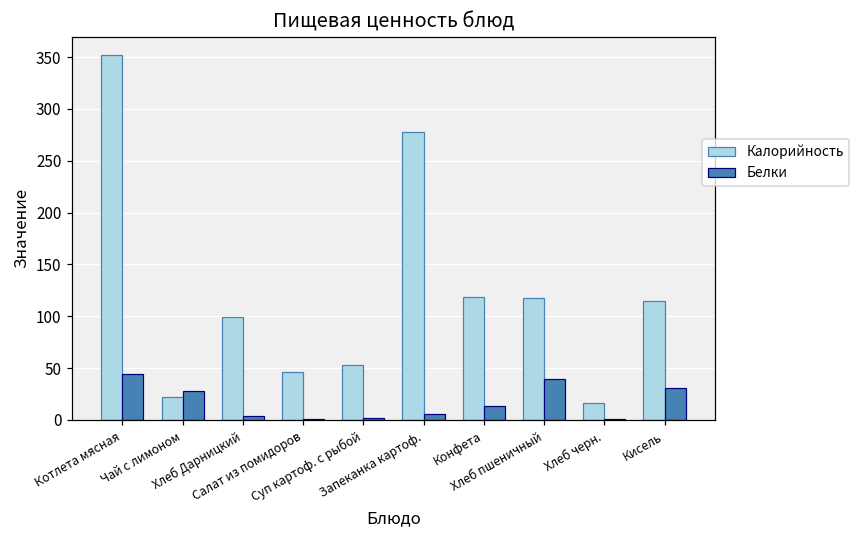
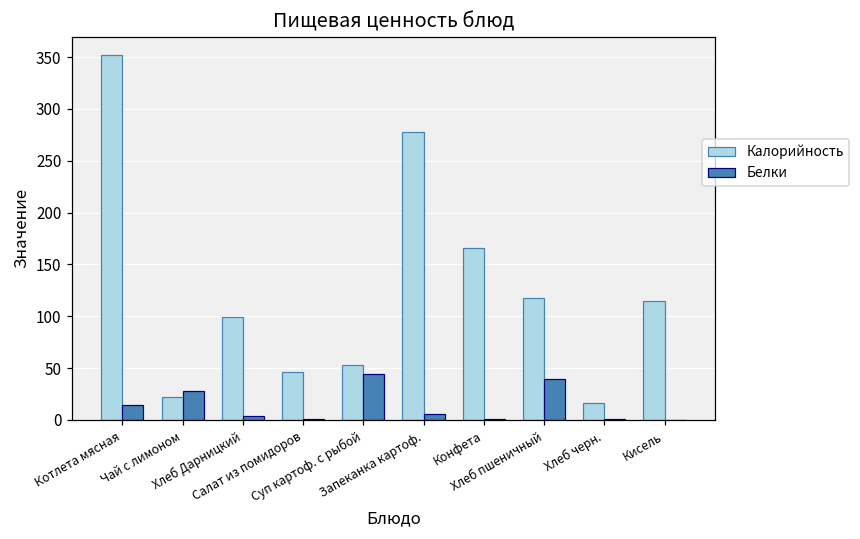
Белки, Котлета мясная: 40 -> 10
Белки, Суп картоф. с рыбой: 0 -> 40
Калорийность, Конфета: 120 -> 170
Белки, Конфета: 10 -> 0
Белки, Кисель: 30 -> 0
